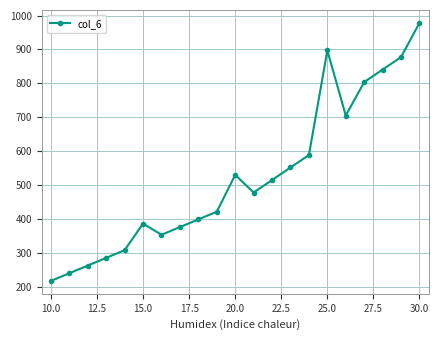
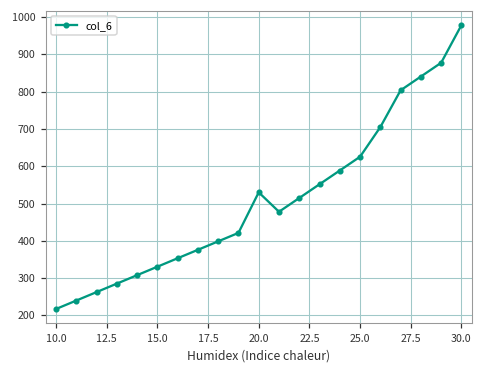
15.0: 390 -> 330
25.0: 900 -> 630
